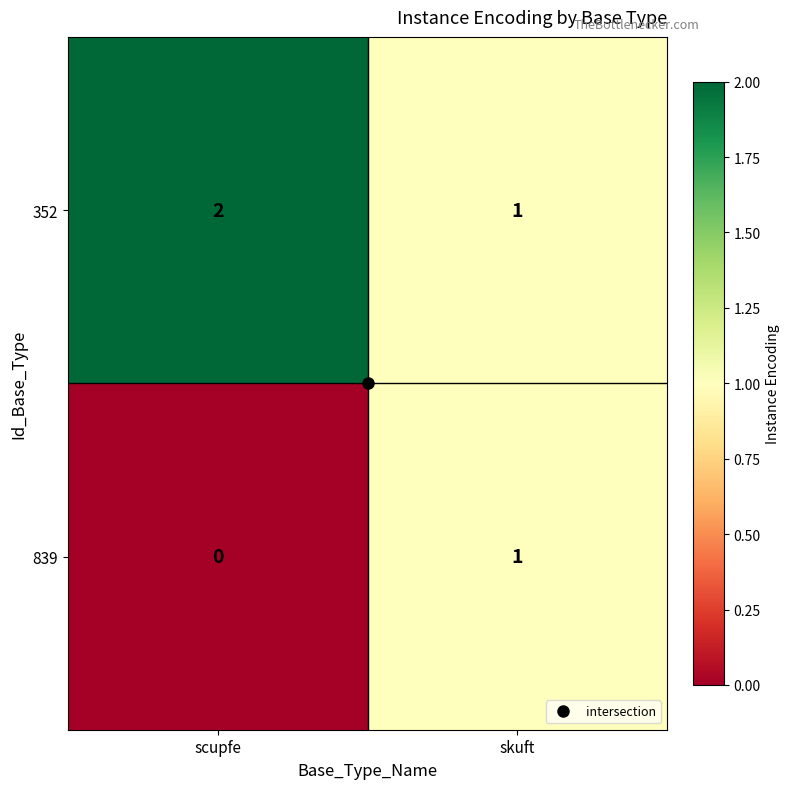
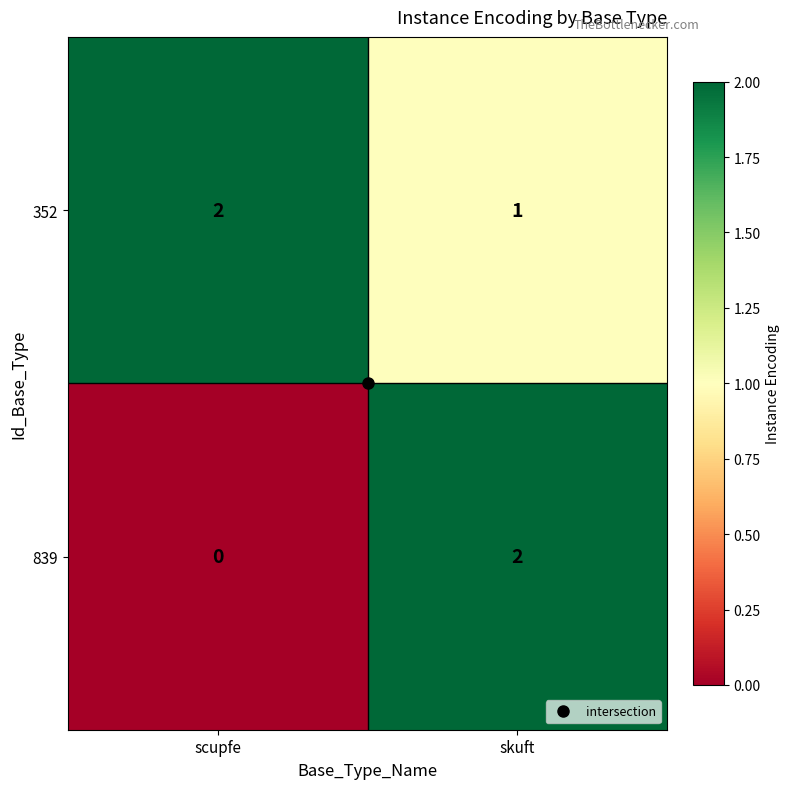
839, skuft: 1 -> 2
